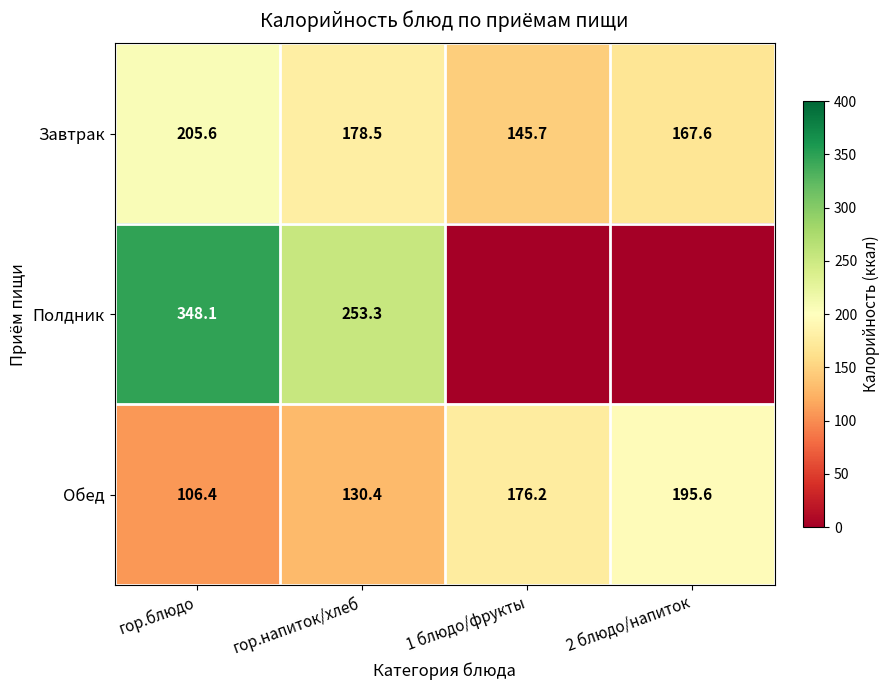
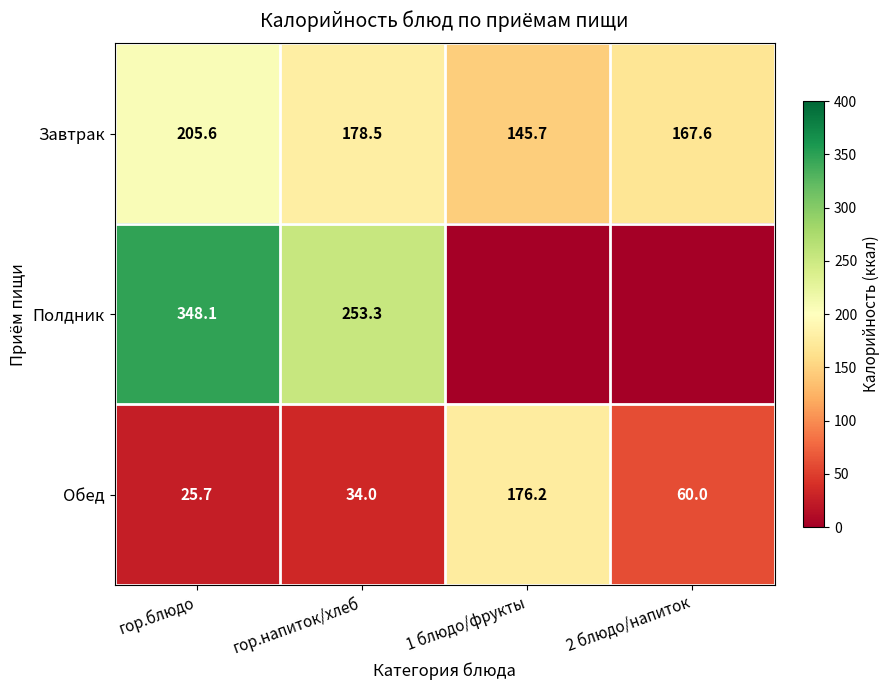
Обед, гор.блюдо: 106.4 -> 25.7
Обед, гор.напиток/хлеб: 130.4 -> 34.0
Обед, 2 блюдо/напиток: 195.6 -> 60.0
